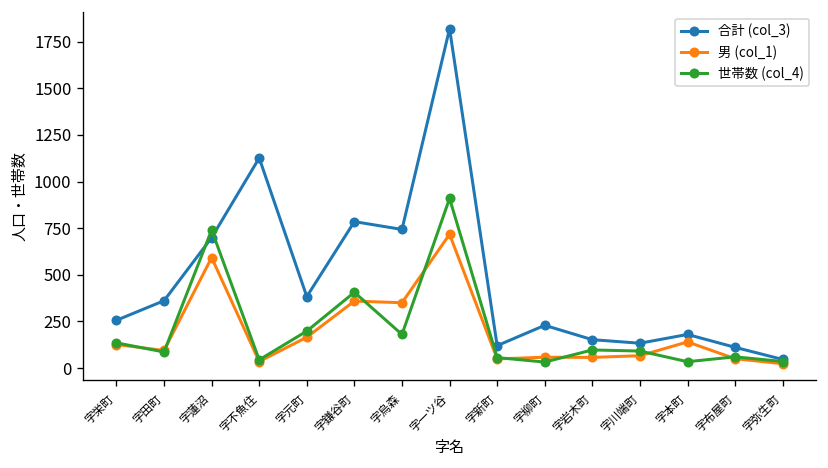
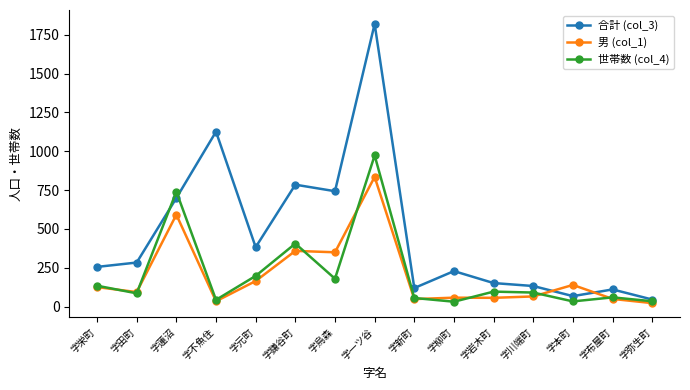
合計 (col_3), 字田町: 360 -> 280
男 (col_1), 字一ツ谷: 720 -> 840
世帯数 (col_4), 字一ツ谷: 910 -> 970
合計 (col_3), 字本町: 180 -> 70
